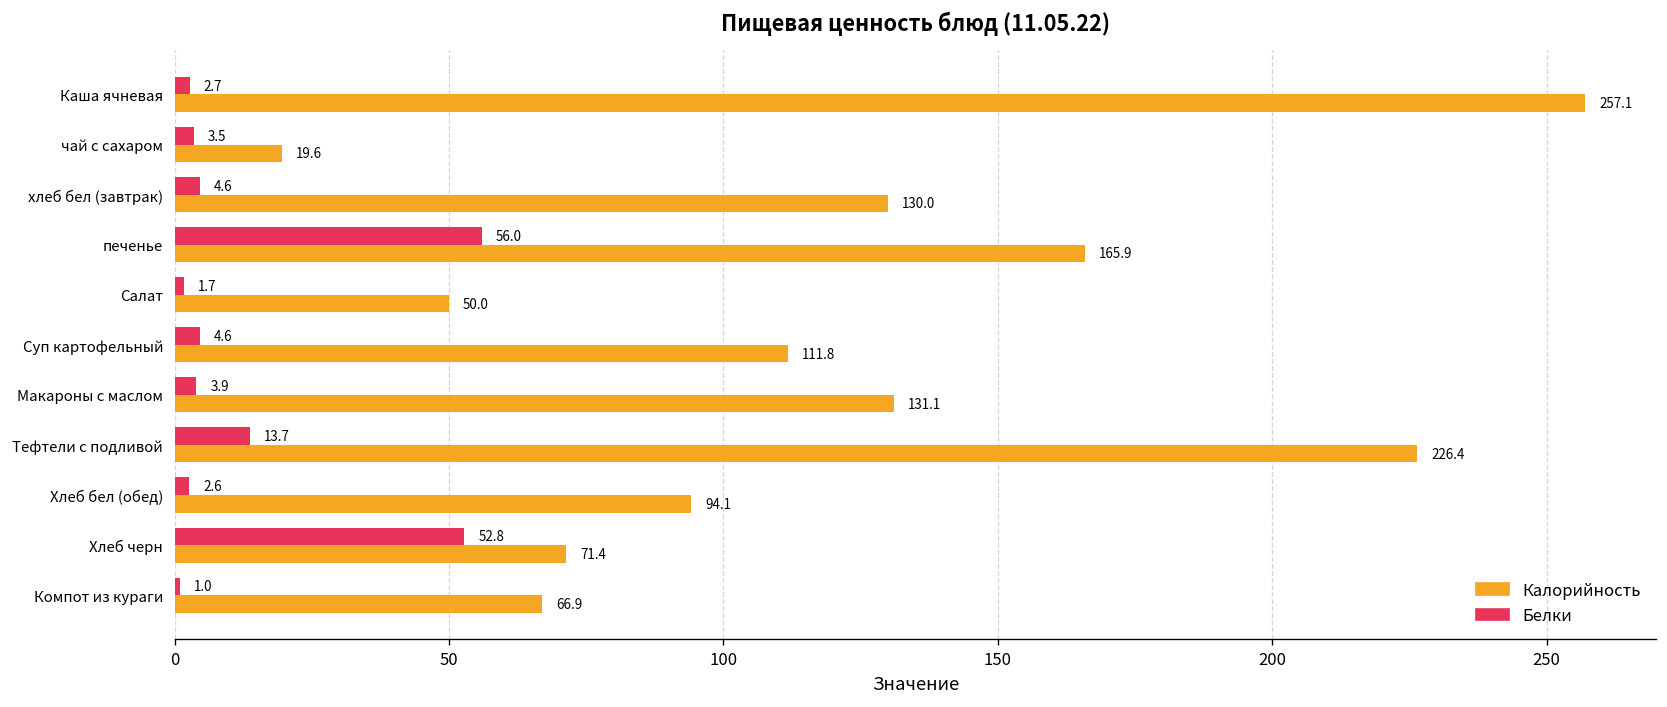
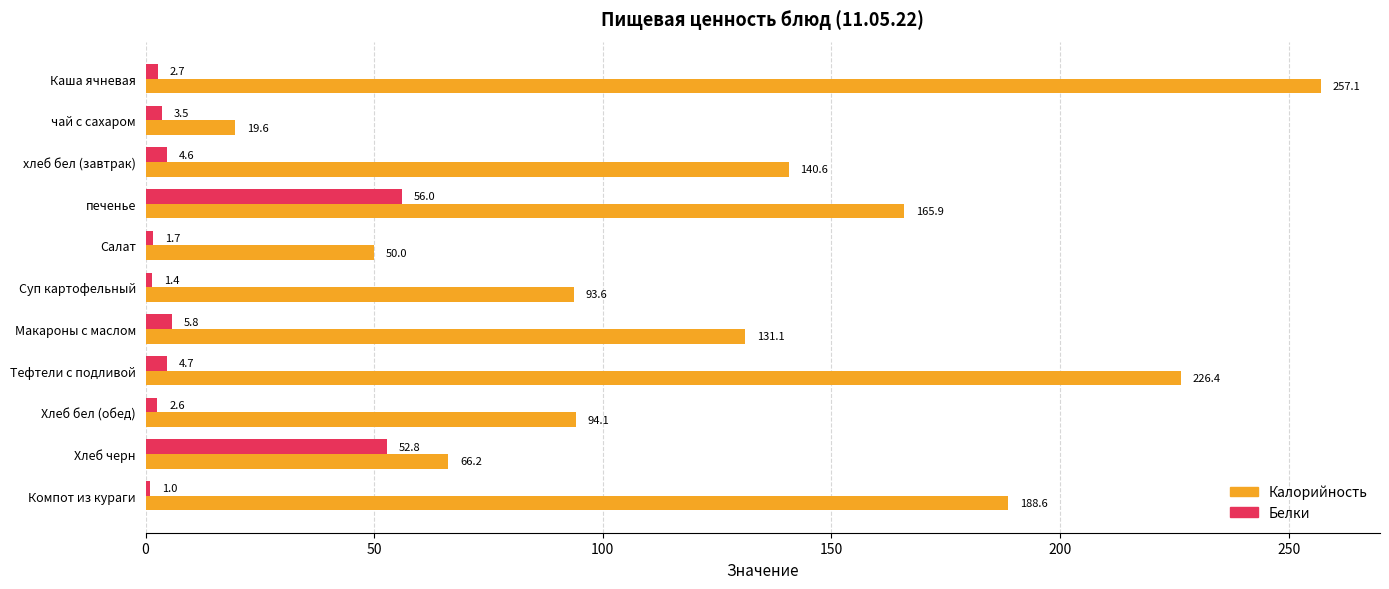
Калорийность, хлеб бел (завтрак): 130.0 -> 140.6
Белки, Суп картофельный: 4.6 -> 1.4
Калорийность, Суп картофельный: 111.8 -> 93.6
Белки, Макароны с маслом: 3.9 -> 5.8
Белки, Тефтели с подливой: 13.7 -> 4.7
Калорийность, Хлеб черн: 71.4 -> 66.2
Калорийность, Компот из кураги: 66.9 -> 188.6
